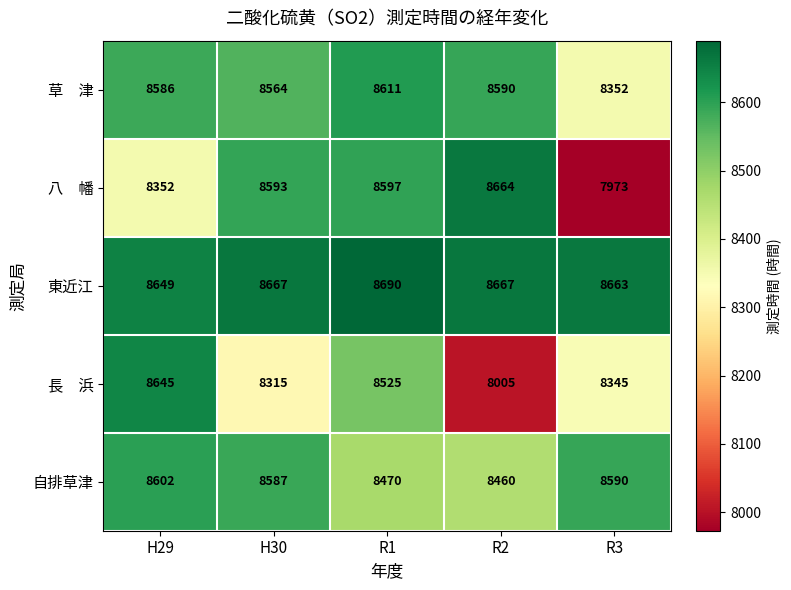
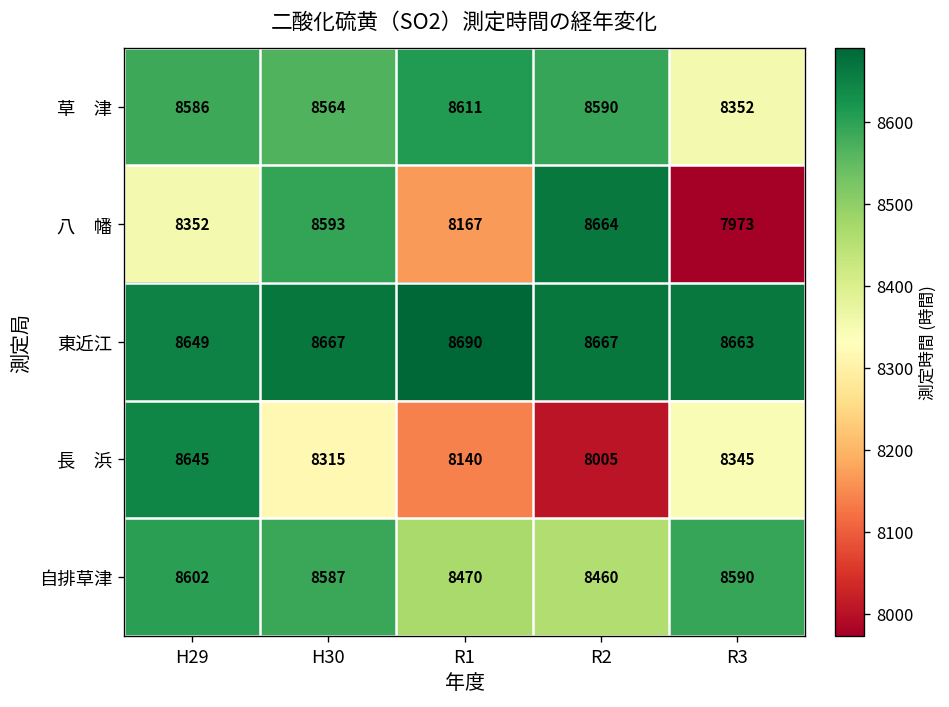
八 幡, R1: 8597 -> 8167
長 浜, R1: 8525 -> 8140
